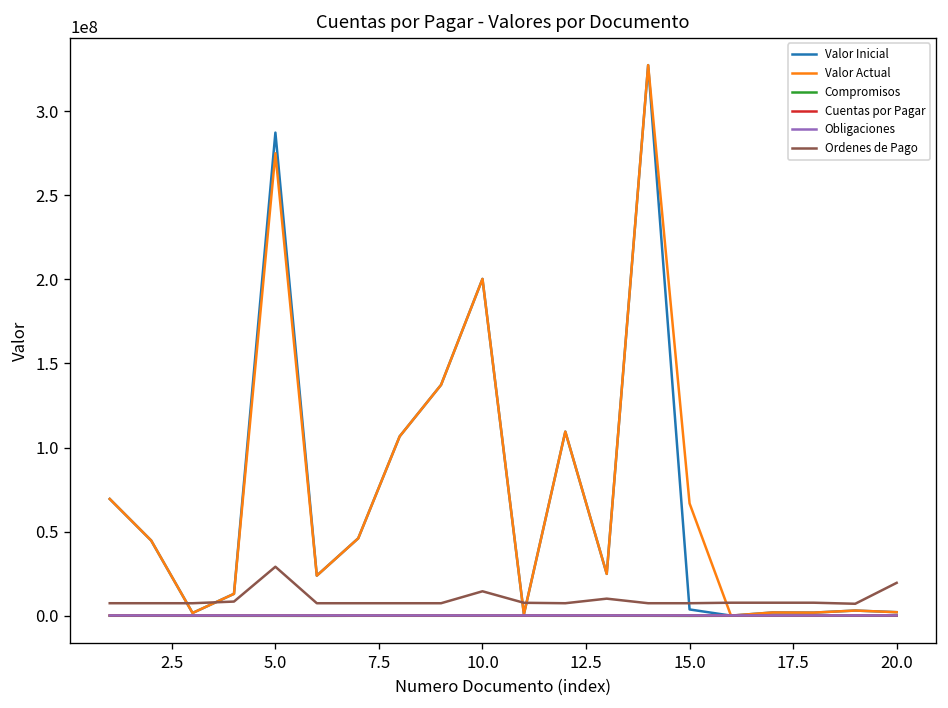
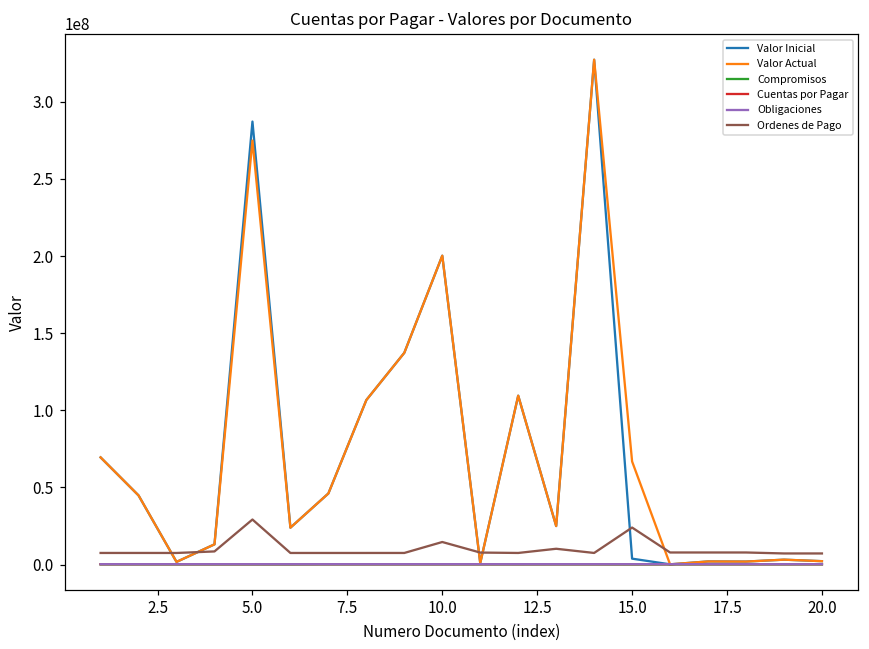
Ordenes de Pago, 15.0: 8000000 -> 24000000
Ordenes de Pago, 20.0: 20000000 -> 7000000
